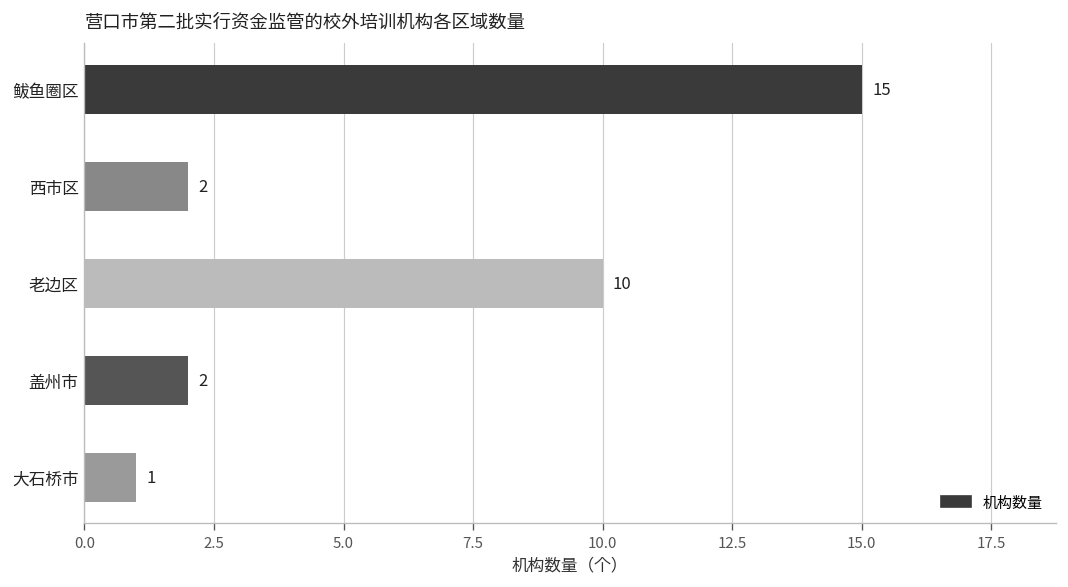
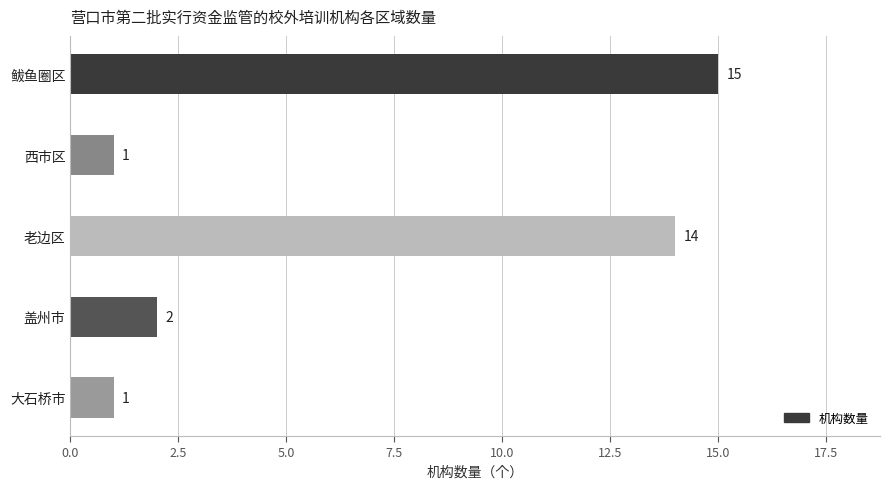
西市区: 2 -> 1
老边区: 10 -> 14
